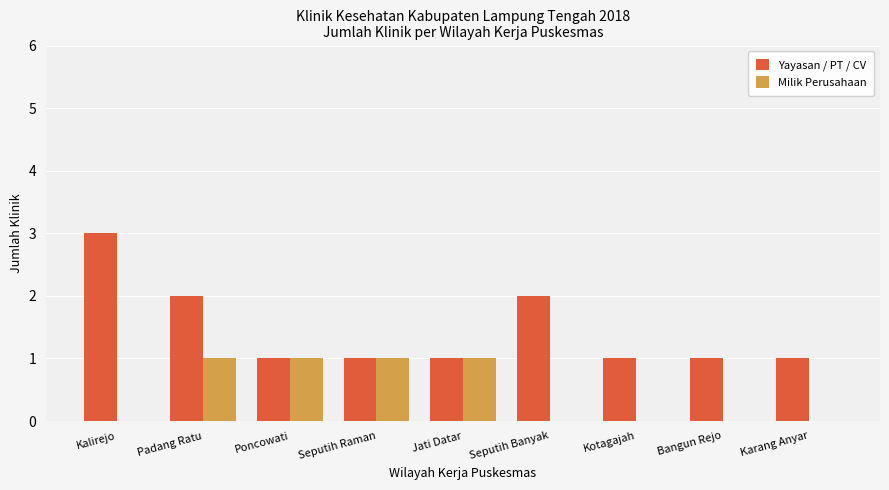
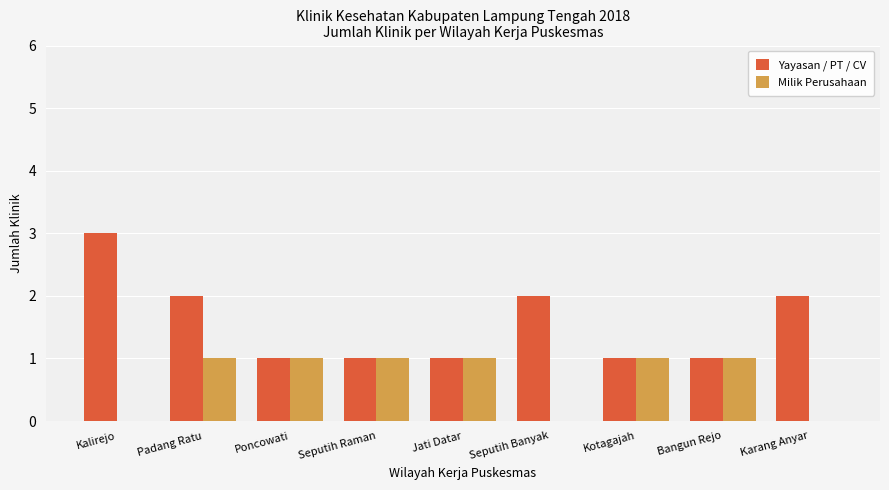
Milik Perusahaan, Kotagajah: 0 -> 1
Milik Perusahaan, Bangun Rejo: 0 -> 1
Yayasan / PT / CV, Karang Anyar: 1 -> 2
